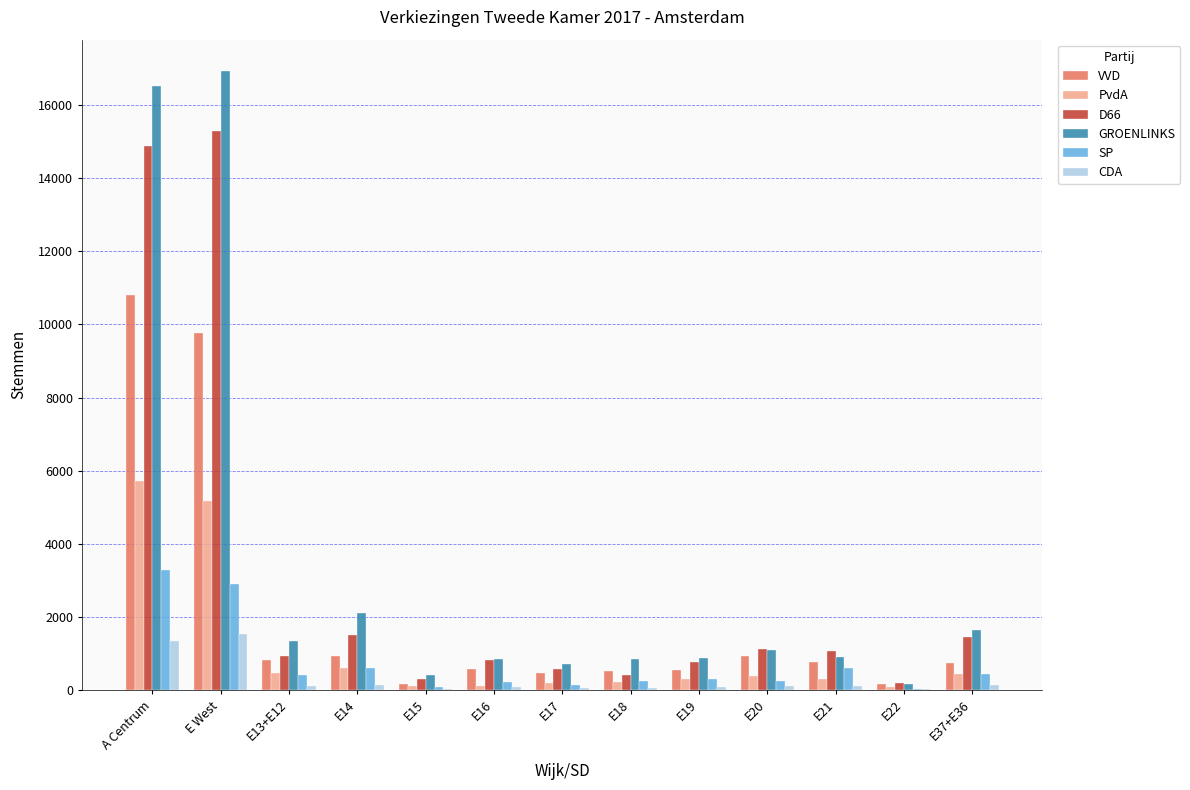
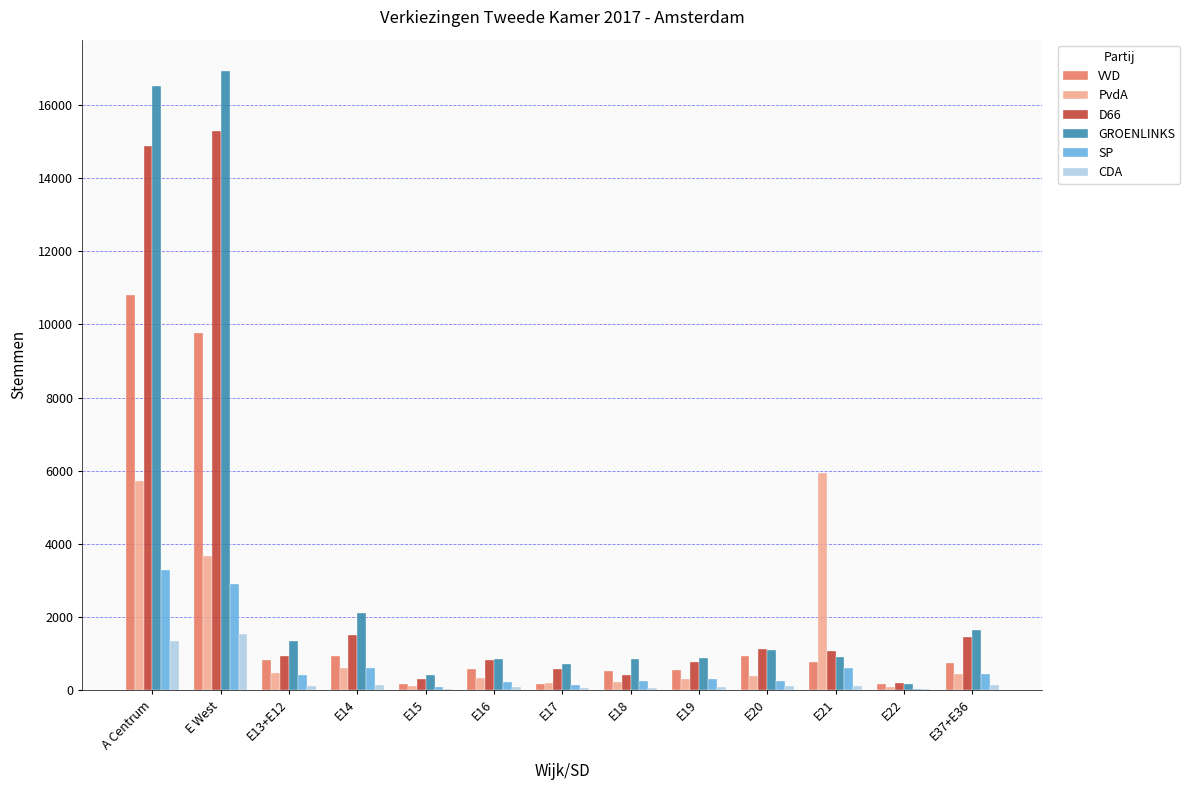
PvdA, E West: 5200 -> 3700
PvdA, E16: 100 -> 300
VVD, E17: 500 -> 200
PvdA, E21: 300 -> 5900
